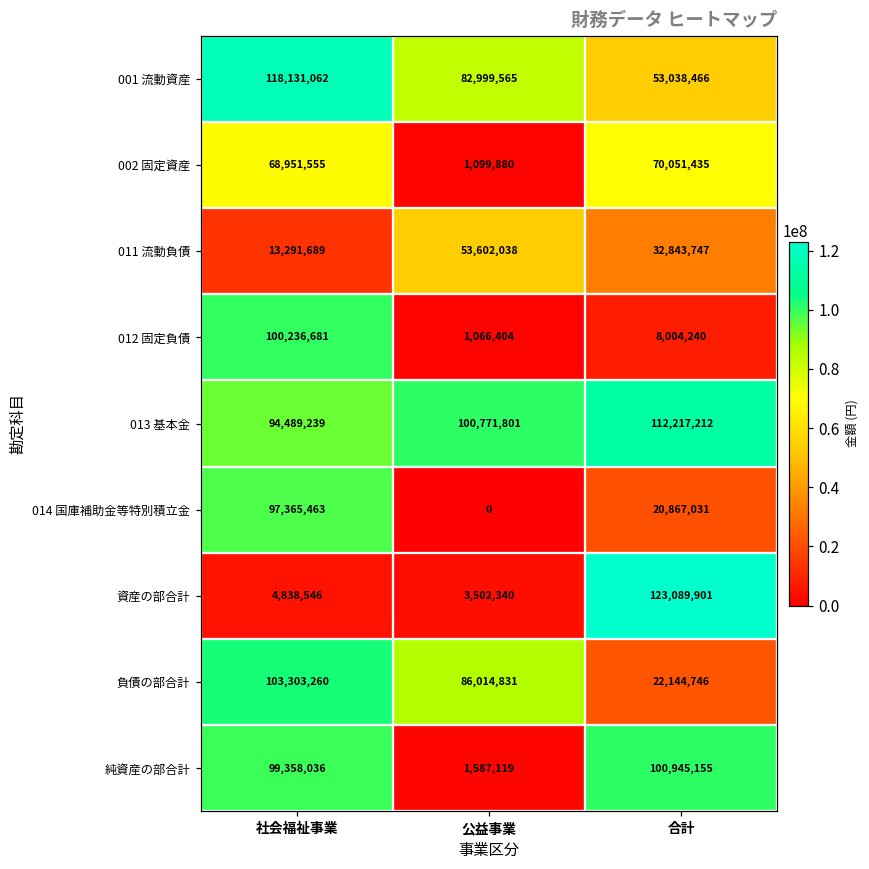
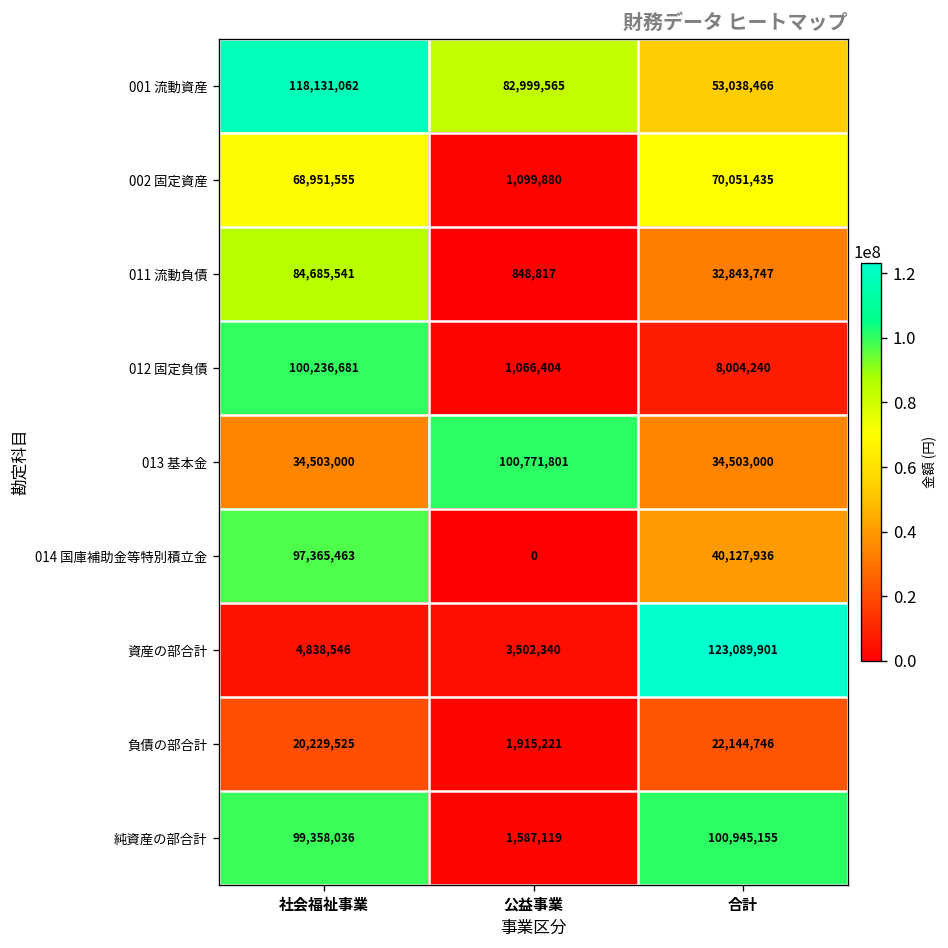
011 流動負債, 社会福祉事業: 13,291,689 -> 84,685,541
011 流動負債, 公益事業: 53,602,038 -> 848,817
013 基本金, 社会福祉事業: 94,489,239 -> 34,503,000
013 基本金, 合計: 112,217,212 -> 34,503,000
014 国庫補助金等特別積立金, 合計: 20,867,031 -> 40,127,936
負債の部合計, 社会福祉事業: 103,303,260 -> 20,229,525
負債の部合計, 公益事業: 86,014,831 -> 1,915,221
